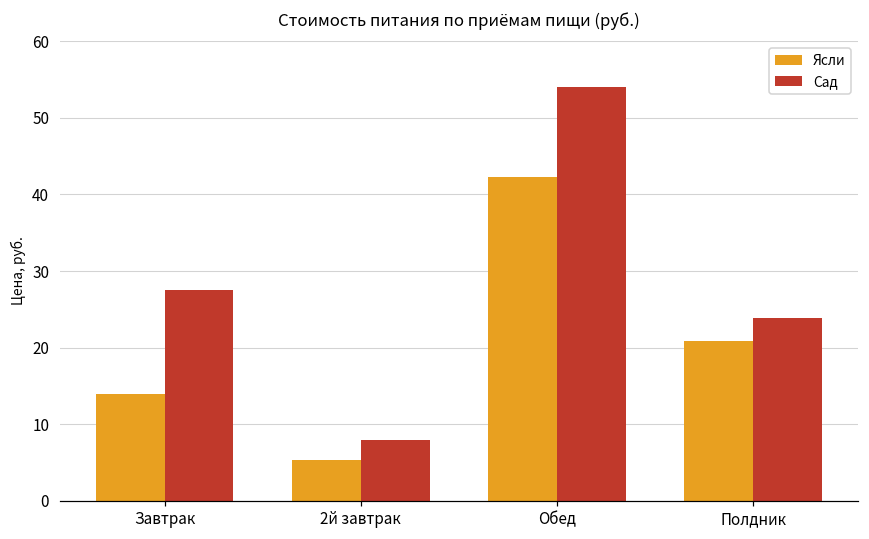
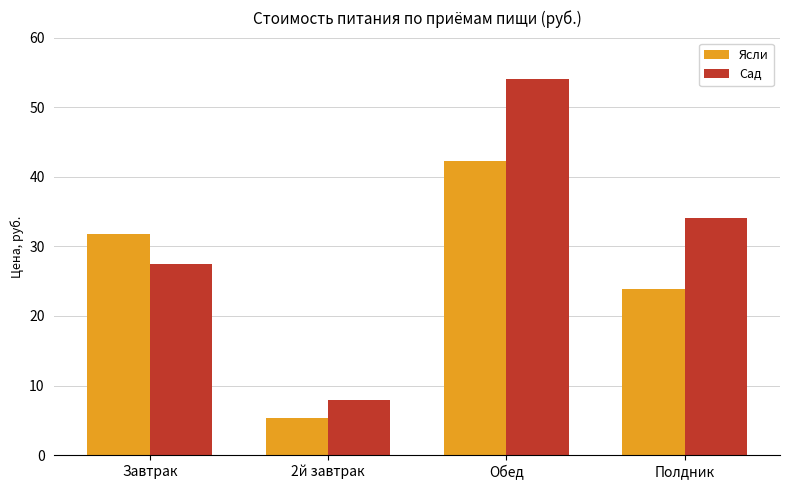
Ясли, Завтрак: 14 -> 32
Ясли, Полдник: 21 -> 24
Сад, Полдник: 24 -> 34
